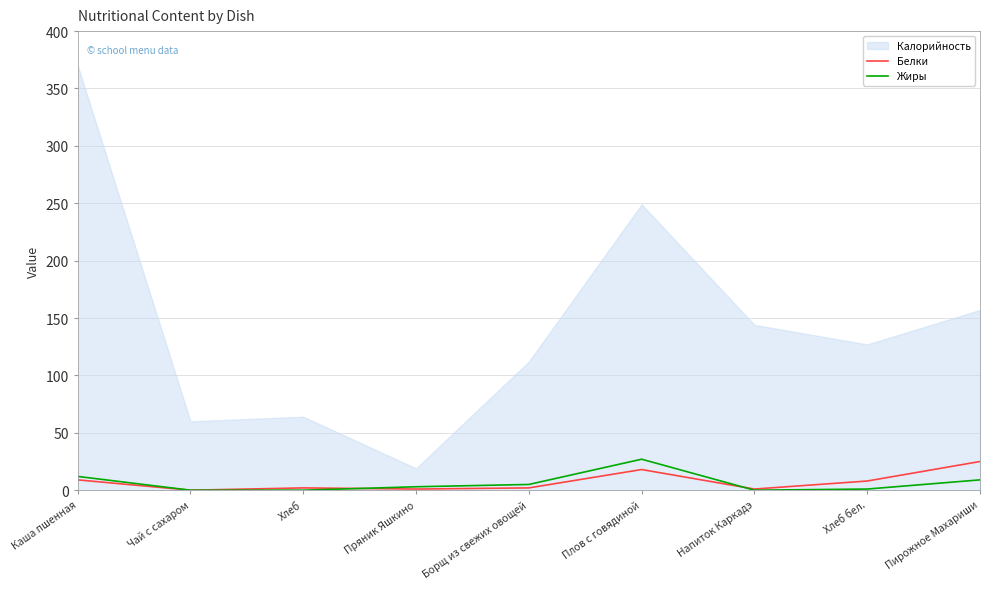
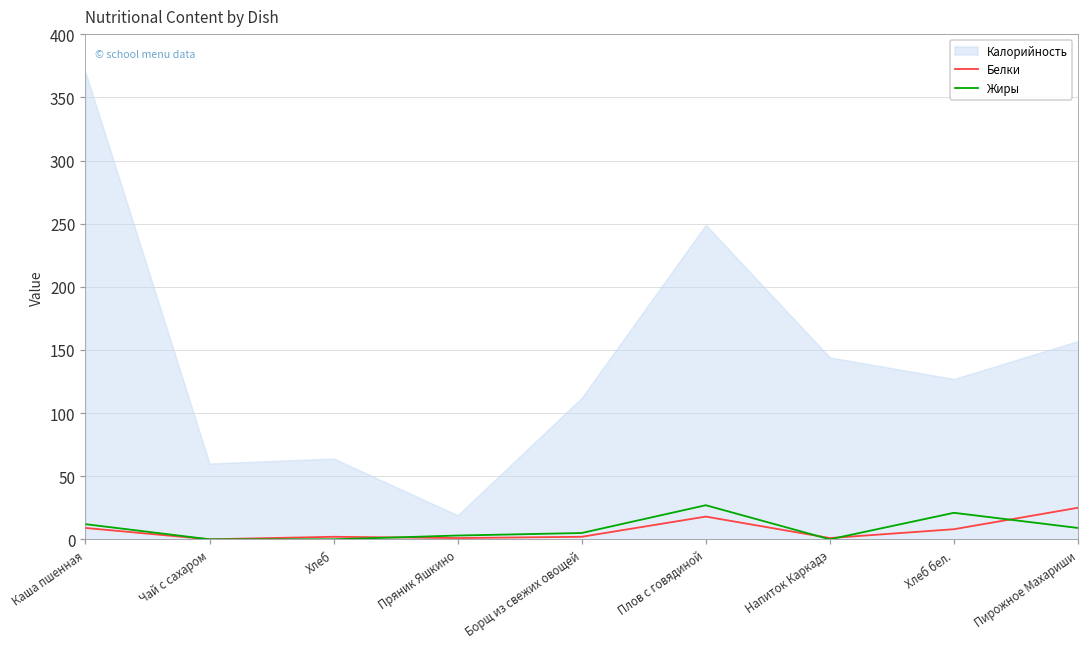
Жиры, Хлеб бел.: 1 -> 21
